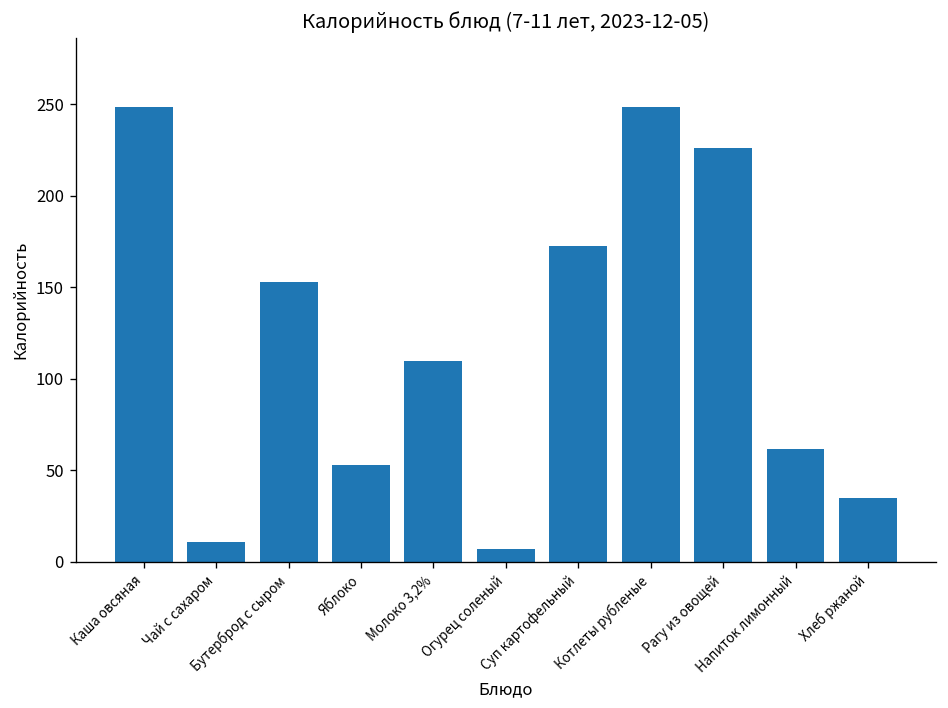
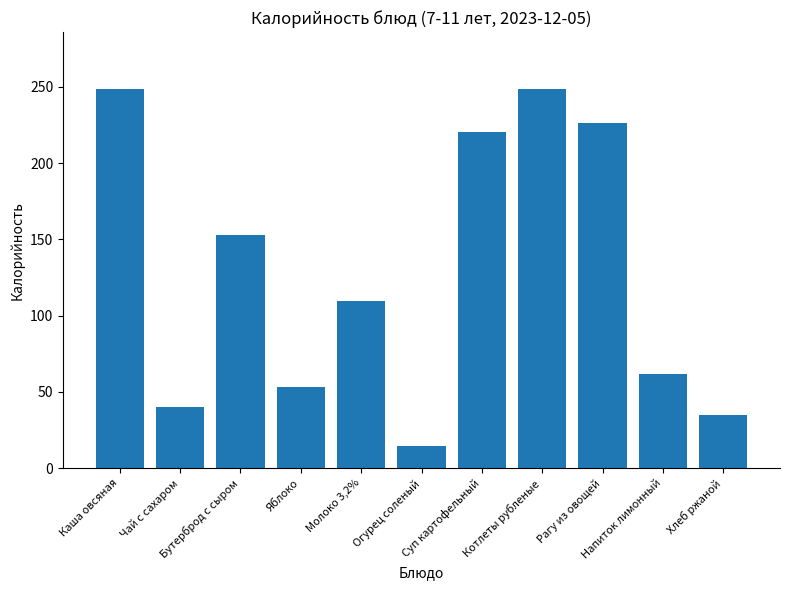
Чай с сахаром: 11 -> 40
Огурец соленый: 7 -> 14
Суп картофельный: 172 -> 221
